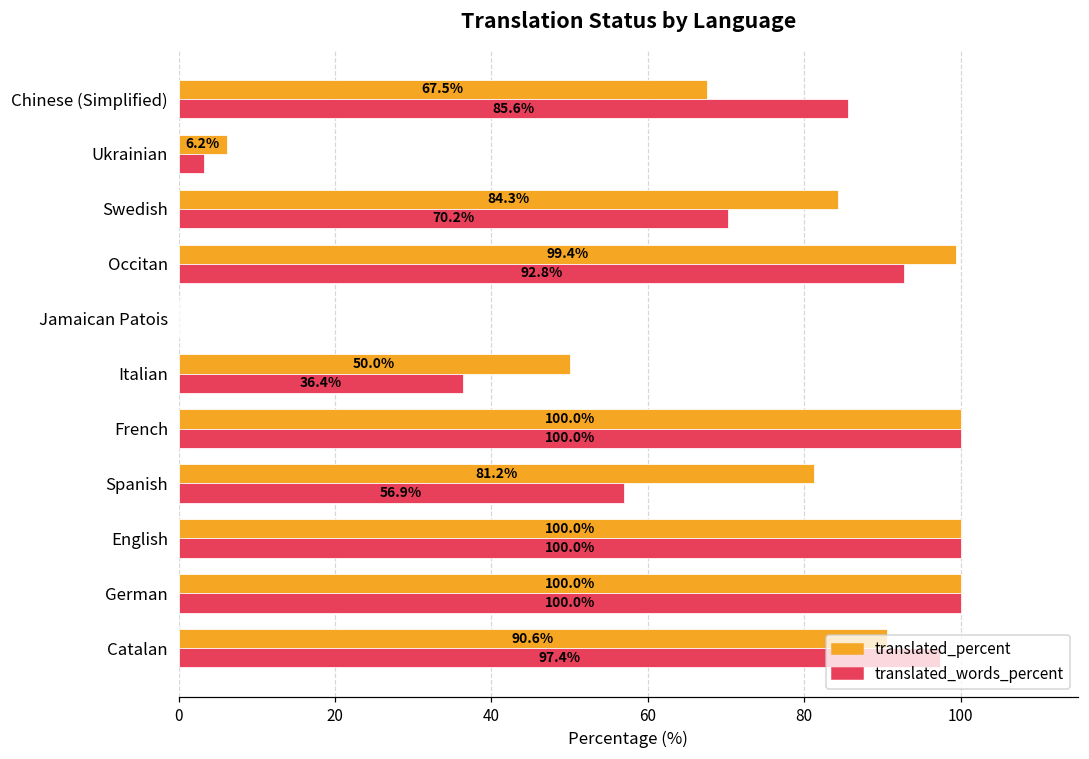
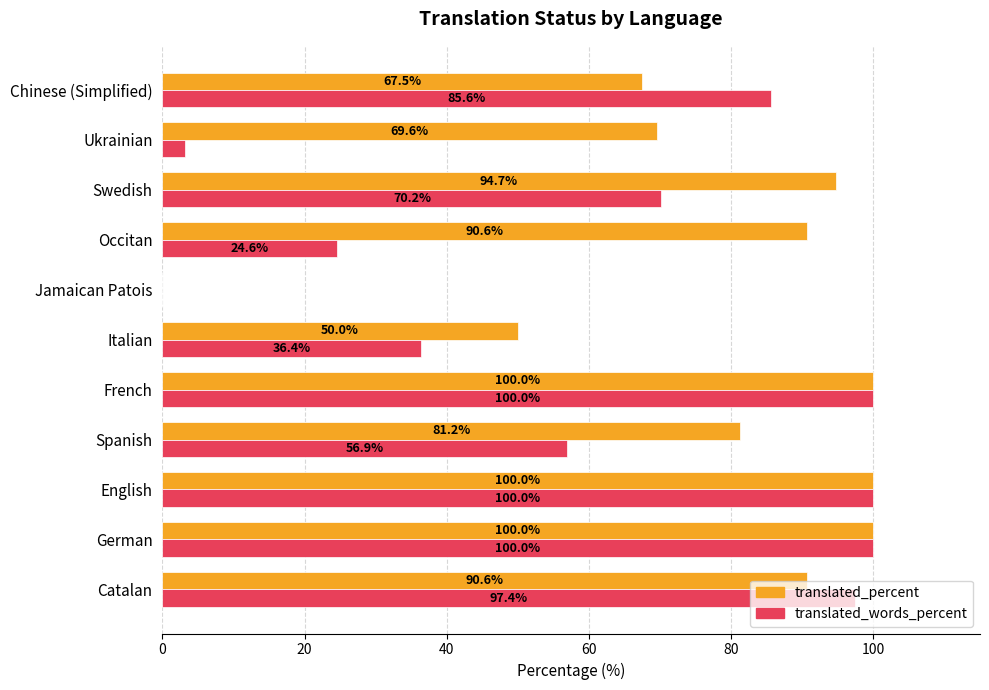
translated_percent, Ukrainian: 6.2% -> 69.6%
translated_percent, Swedish: 84.3% -> 94.7%
translated_percent, Occitan: 99.4% -> 90.6%
translated_words_percent, Occitan: 92.8% -> 24.6%
